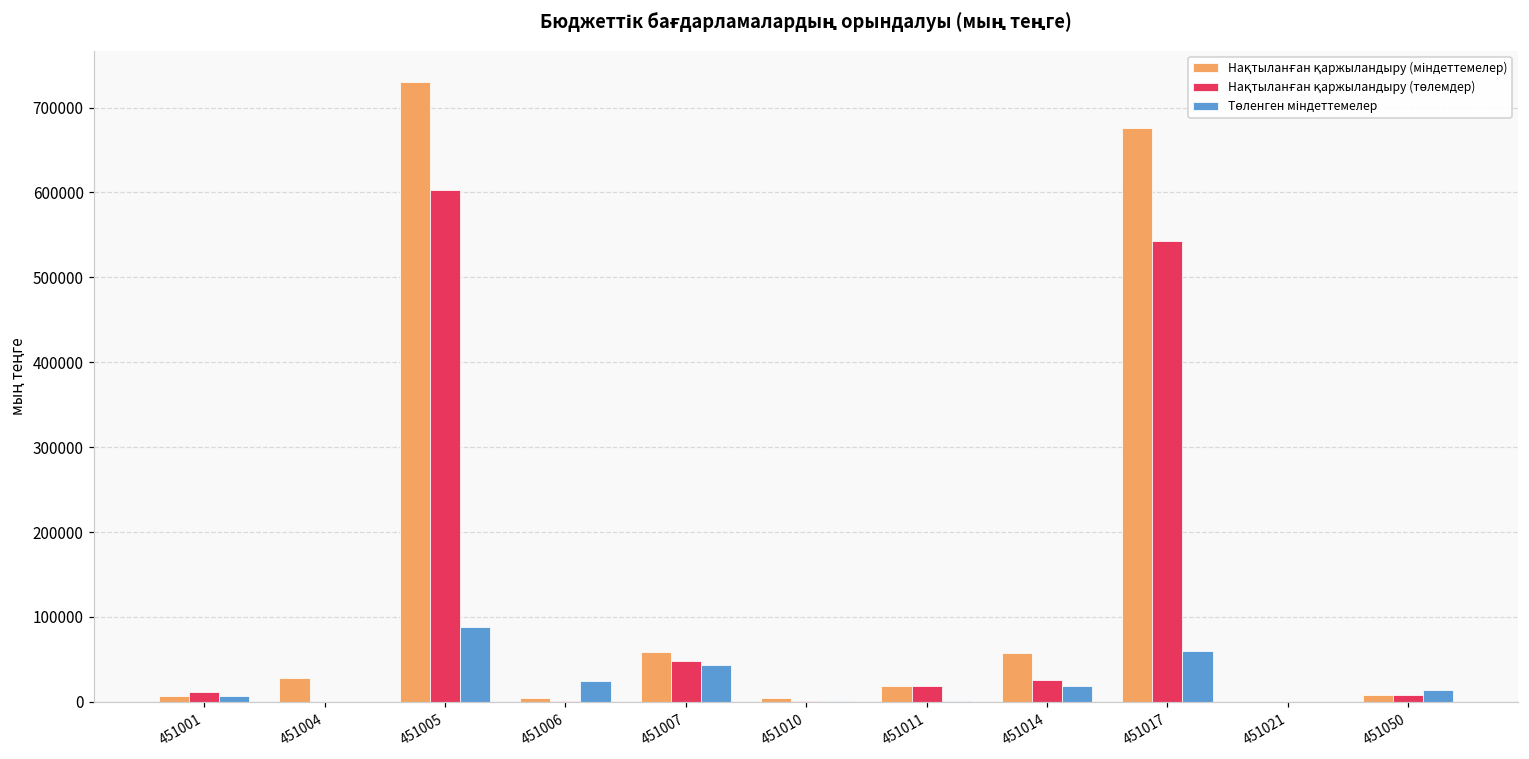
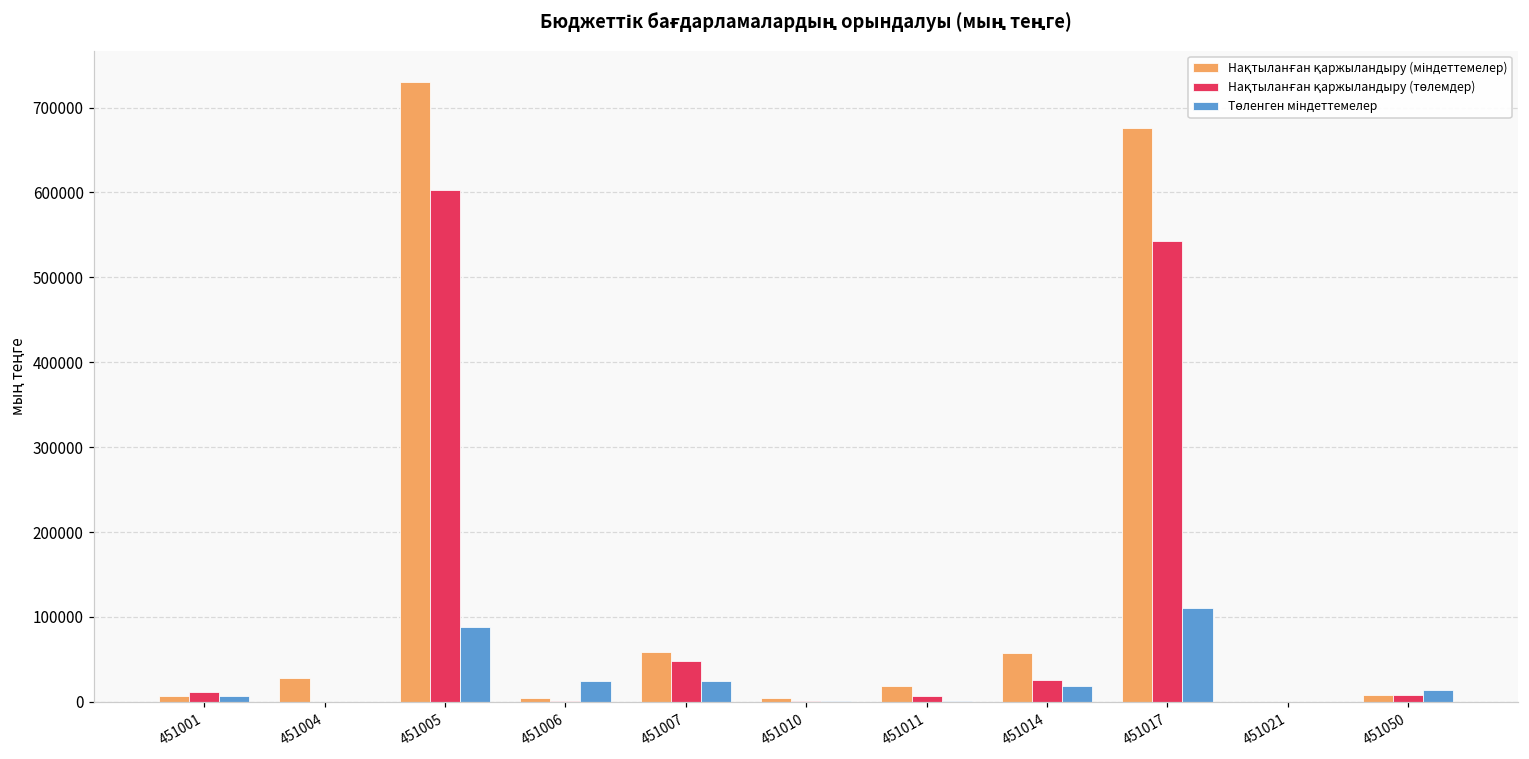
Төленген міндеттемелер, 451007: 40000 -> 20000
Нақтыланған қаржыландыру (төлемдер), 451011: 20000 -> 10000
Төленген міндеттемелер, 451017: 60000 -> 110000
